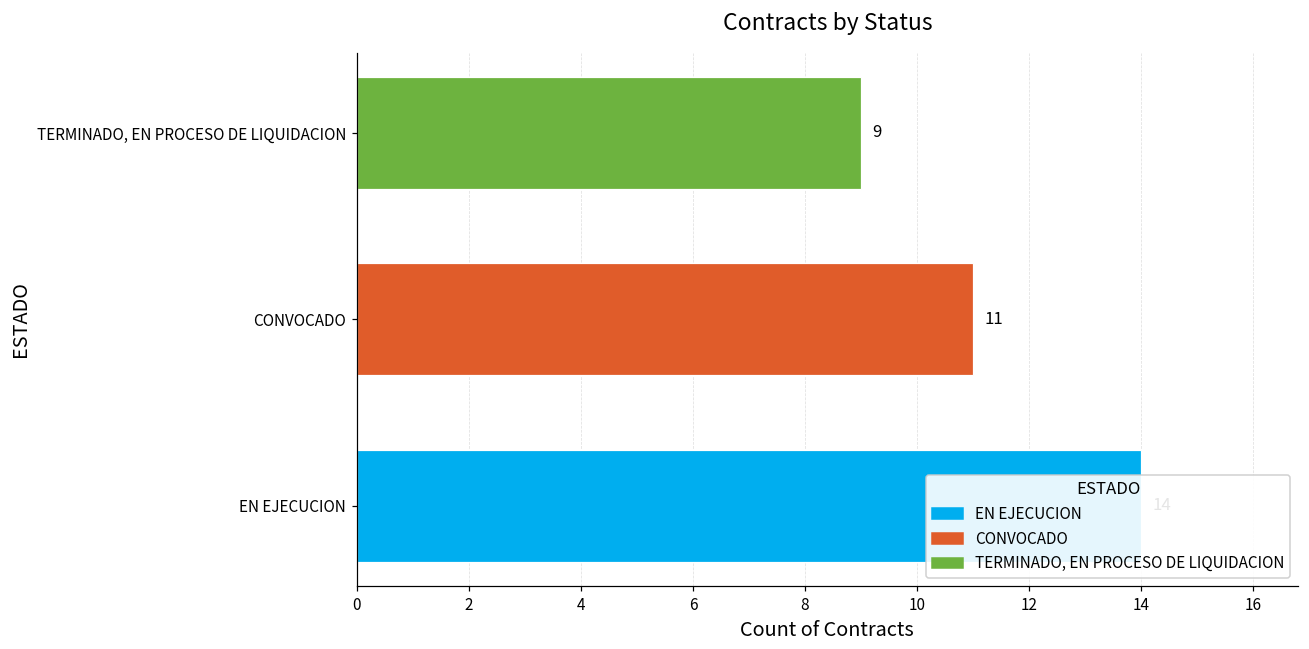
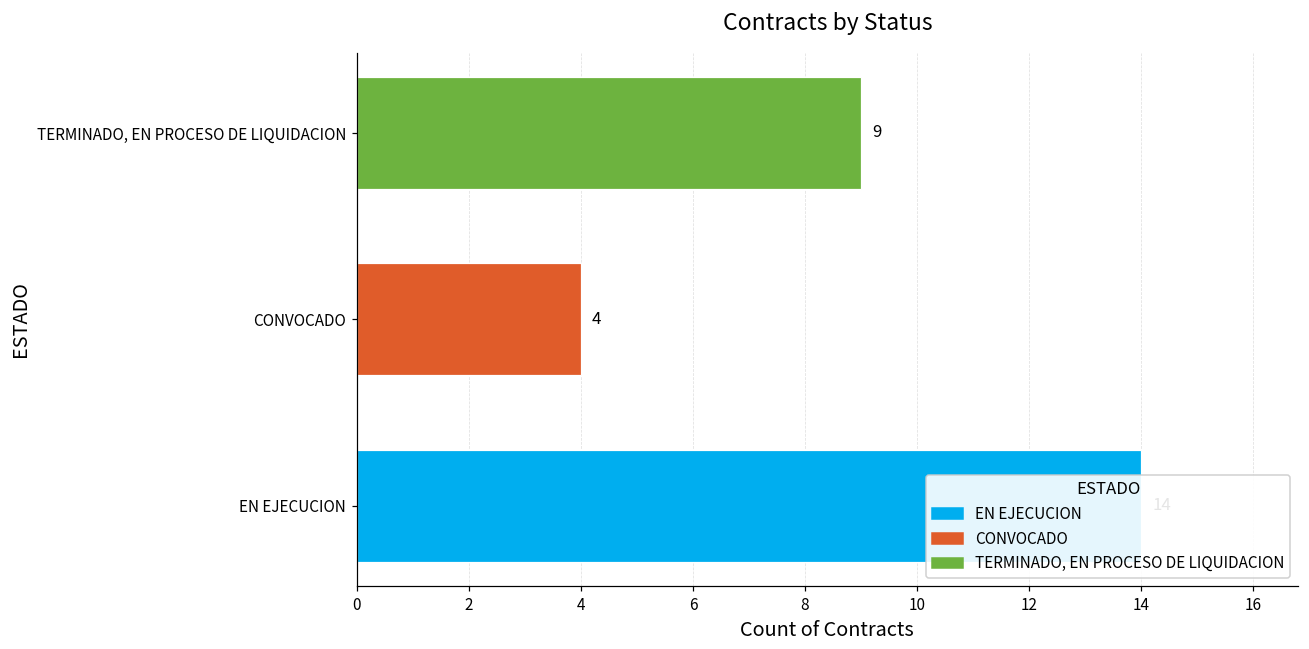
CONVOCADO: 11 -> 4
